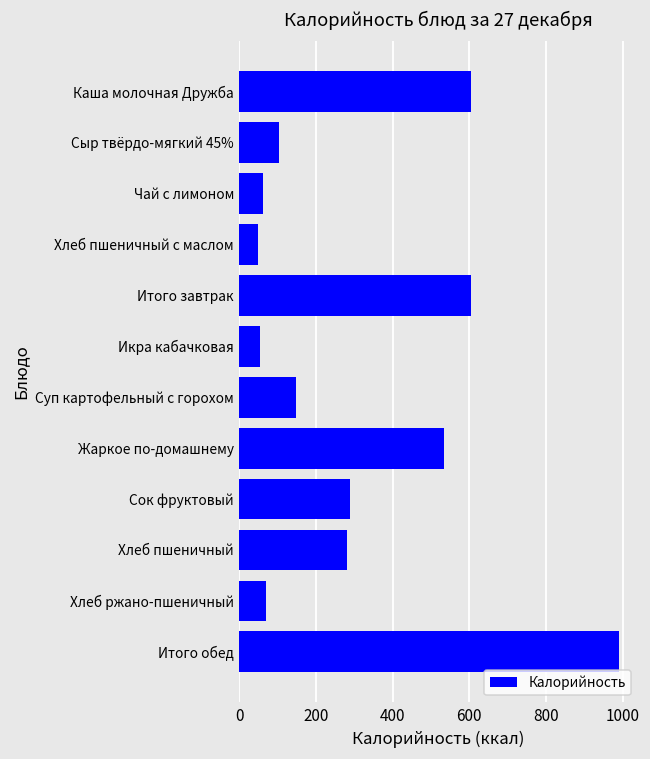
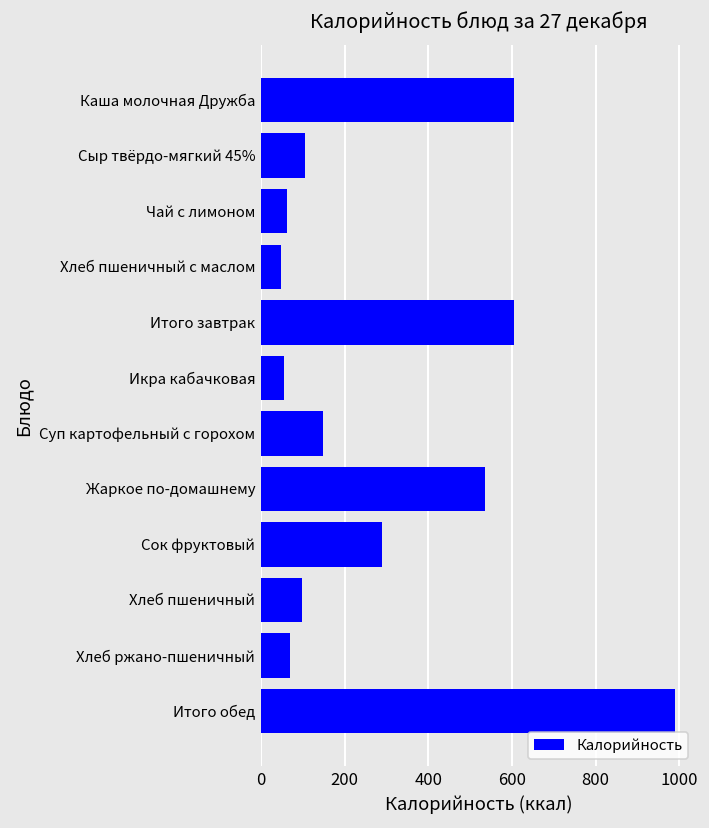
Хлеб пшеничный: 280 -> 100
